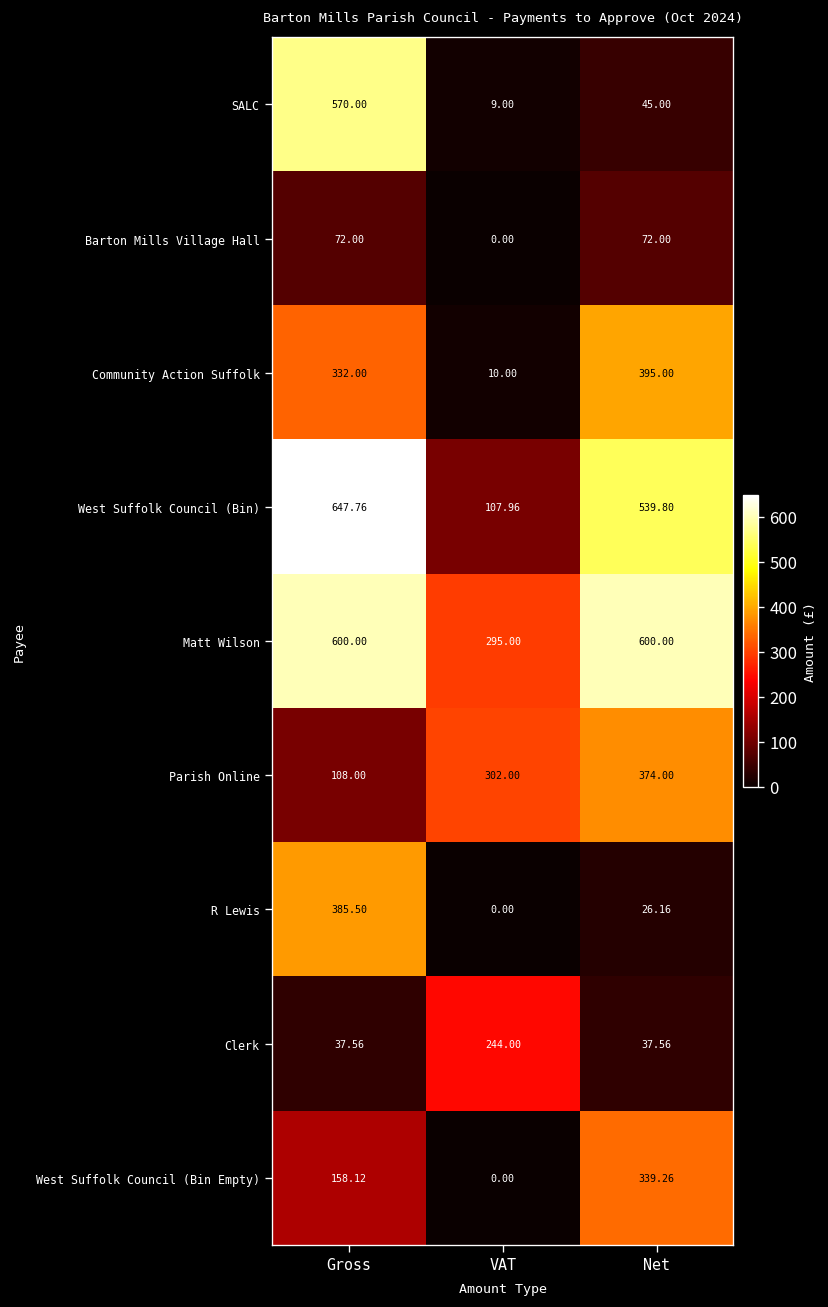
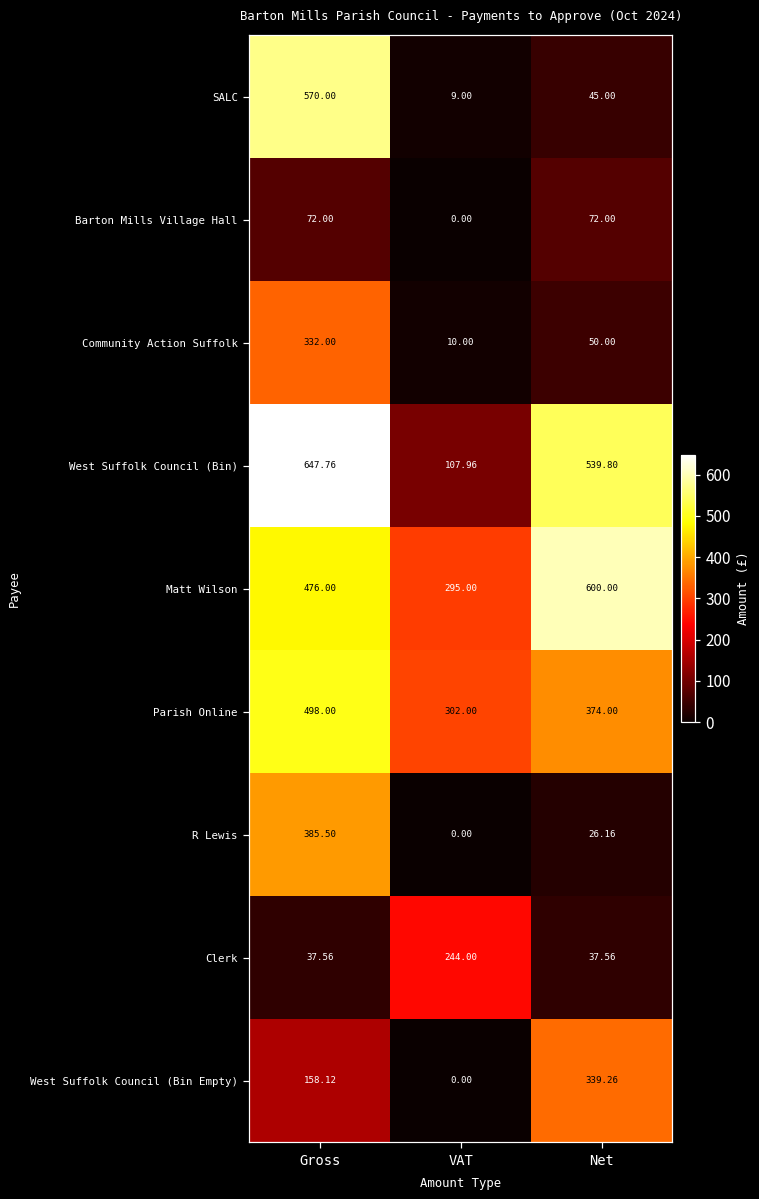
Community Action Suffolk, Net: 395.00 -> 50.00
Matt Wilson, Gross: 600.00 -> 476.00
Parish Online, Gross: 108.00 -> 498.00
